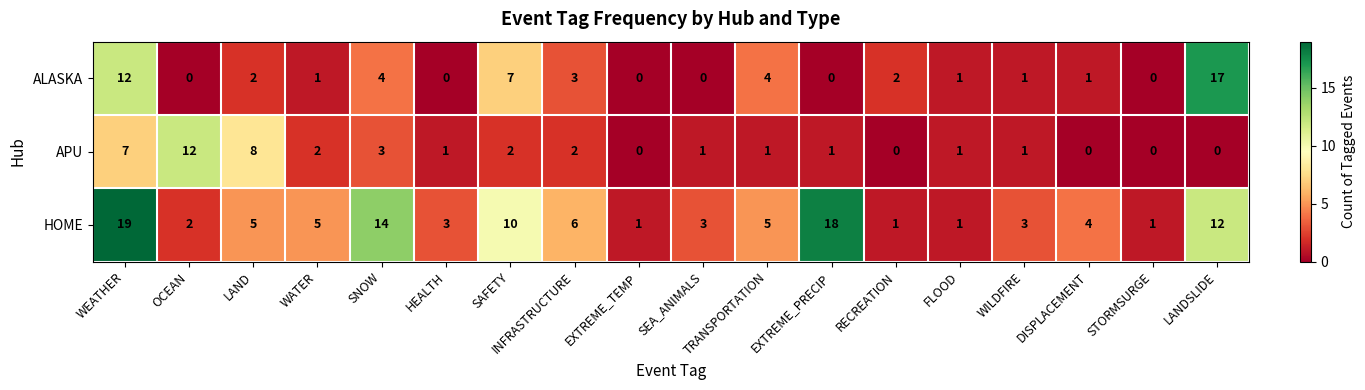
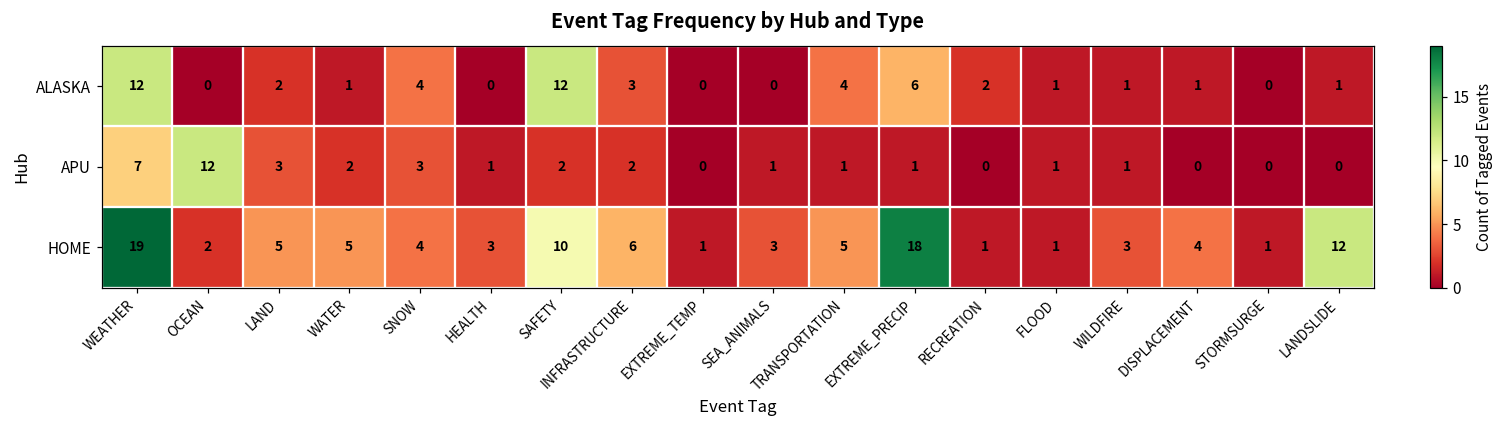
ALASKA, SAFETY: 7 -> 12
ALASKA, EXTREME_PRECIP: 0 -> 6
ALASKA, LANDSLIDE: 17 -> 1
APU, LAND: 8 -> 3
HOME, SNOW: 14 -> 4
